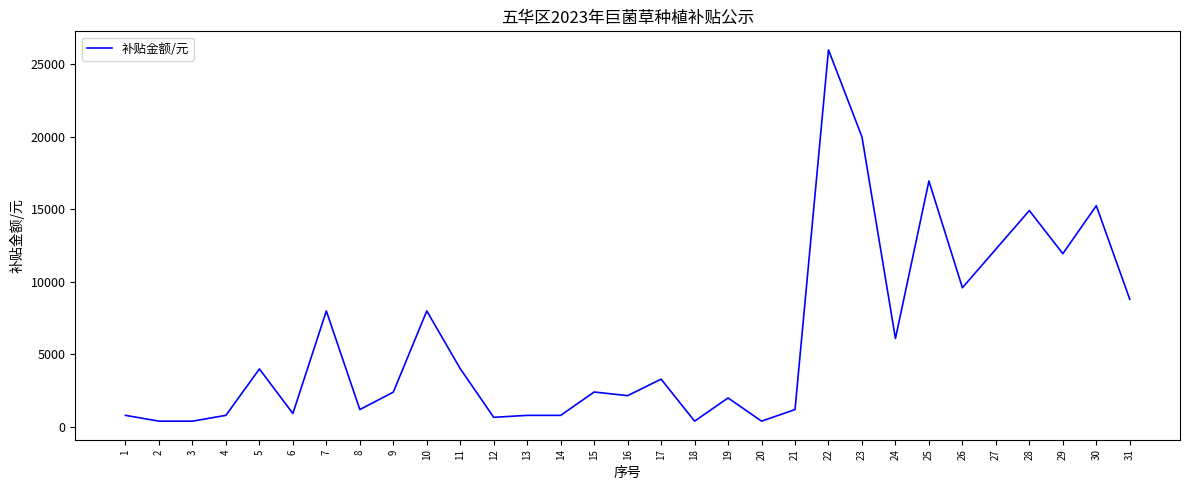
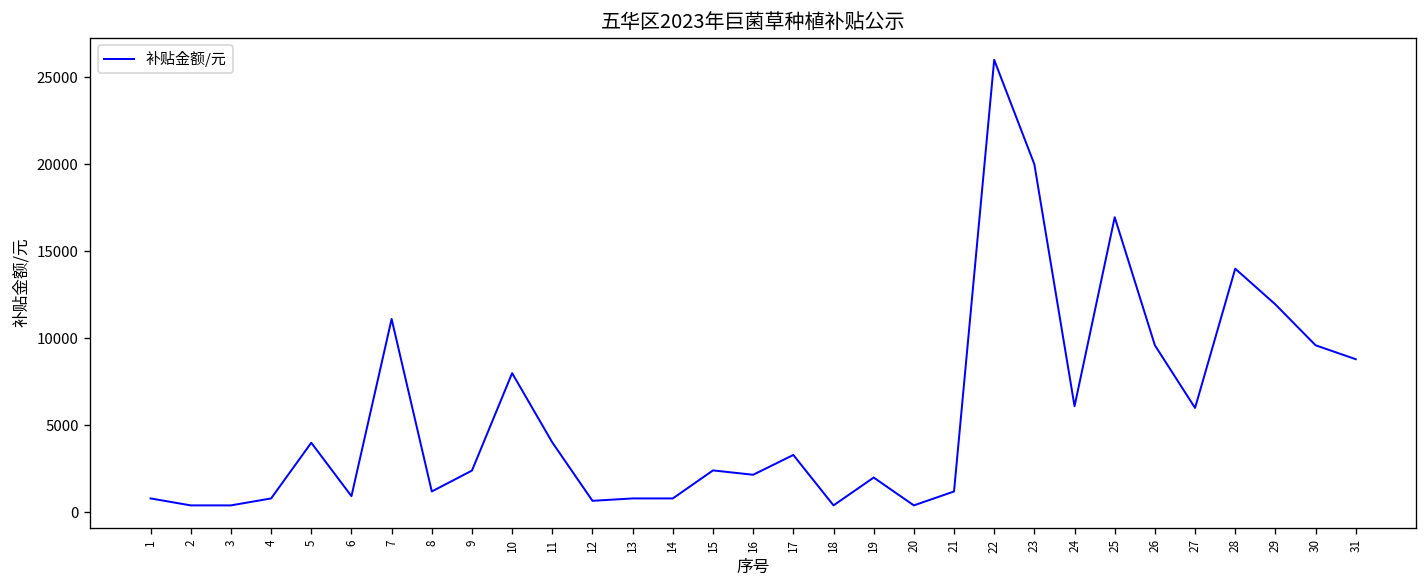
7: 8000 -> 11100
27: 12300 -> 6000
28: 14900 -> 14000
30: 15300 -> 9600
